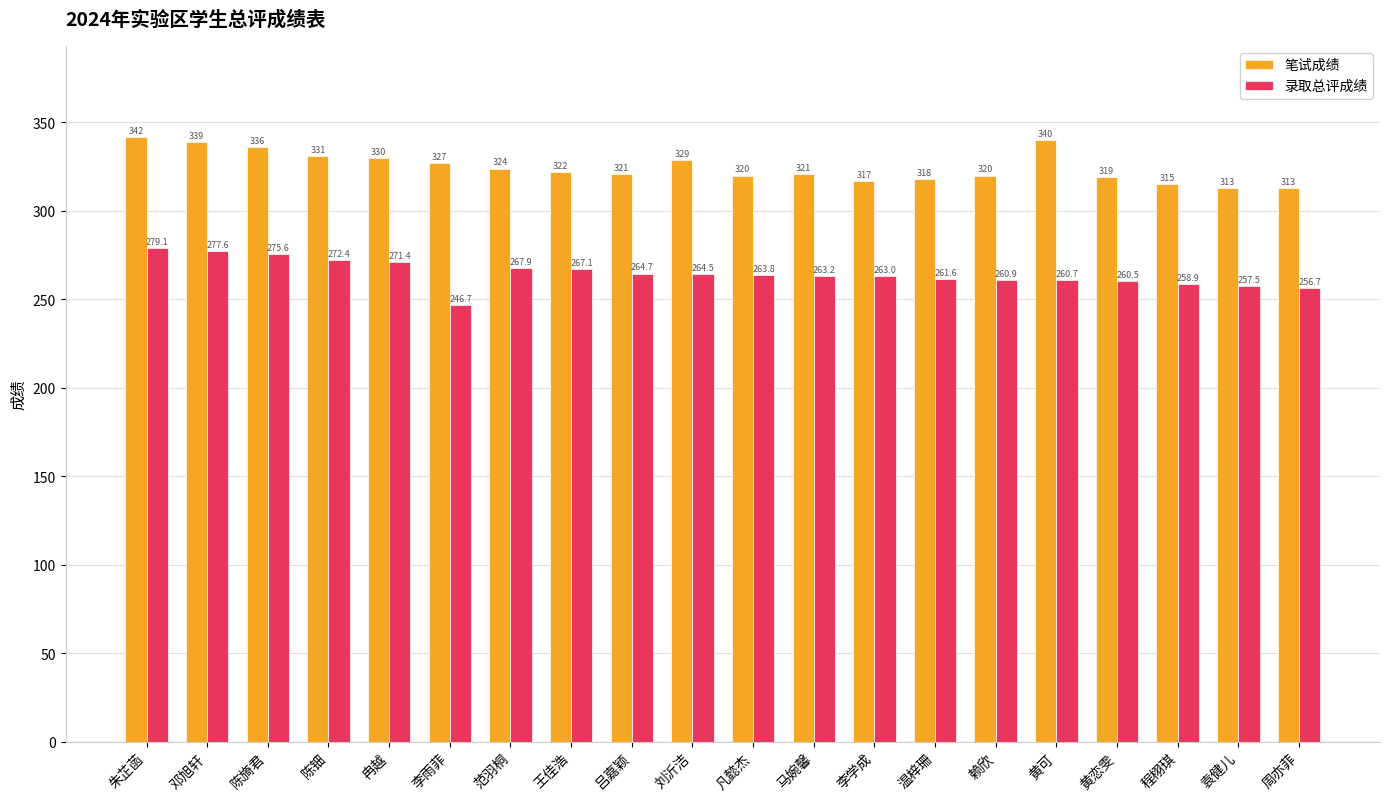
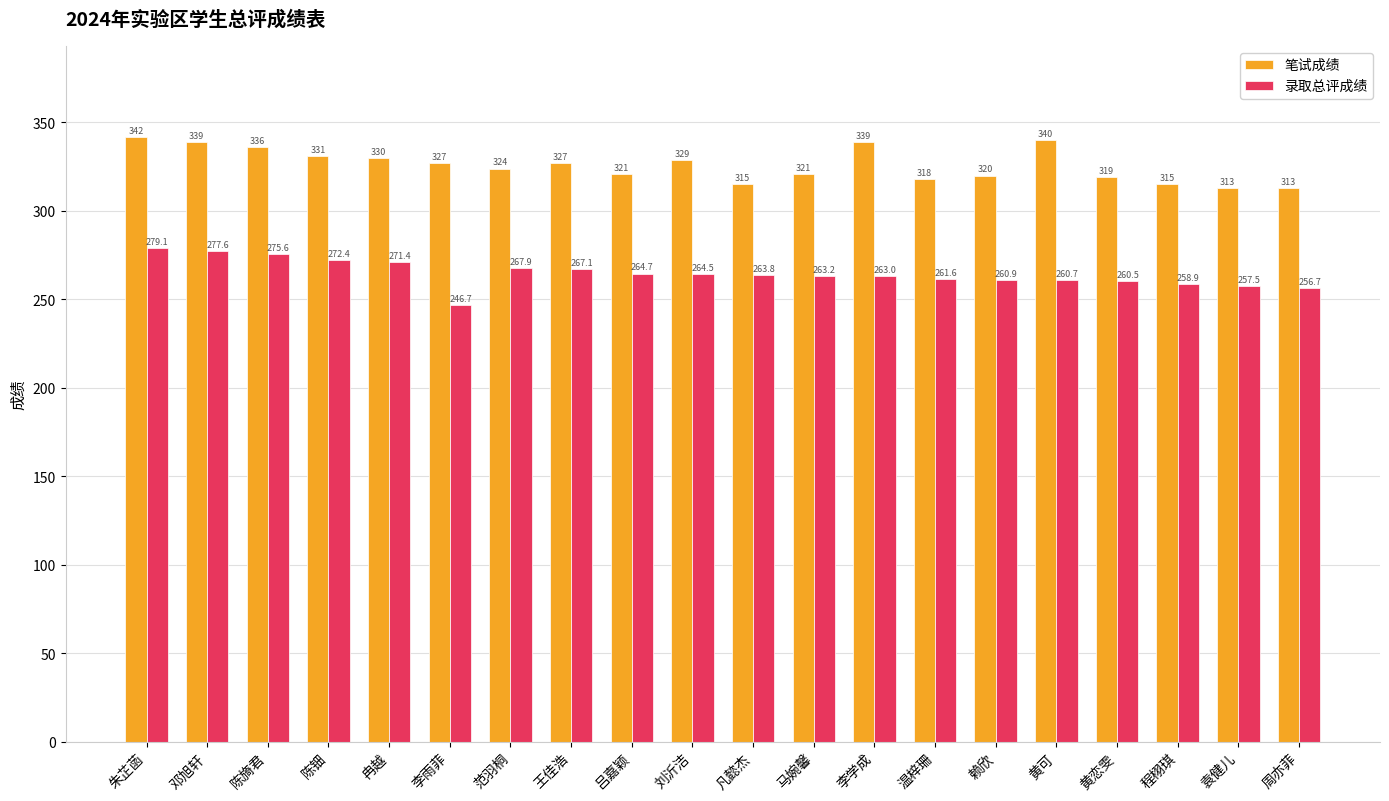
笔试成绩, 王佳浩: 322 -> 327
笔试成绩, 凡懿杰: 320 -> 315
笔试成绩, 李学成: 317 -> 339
